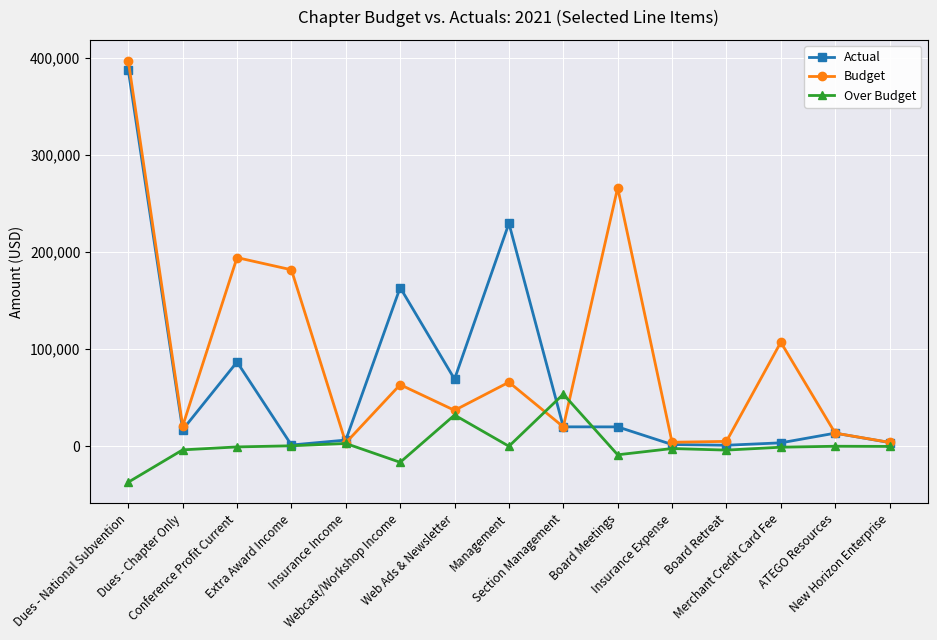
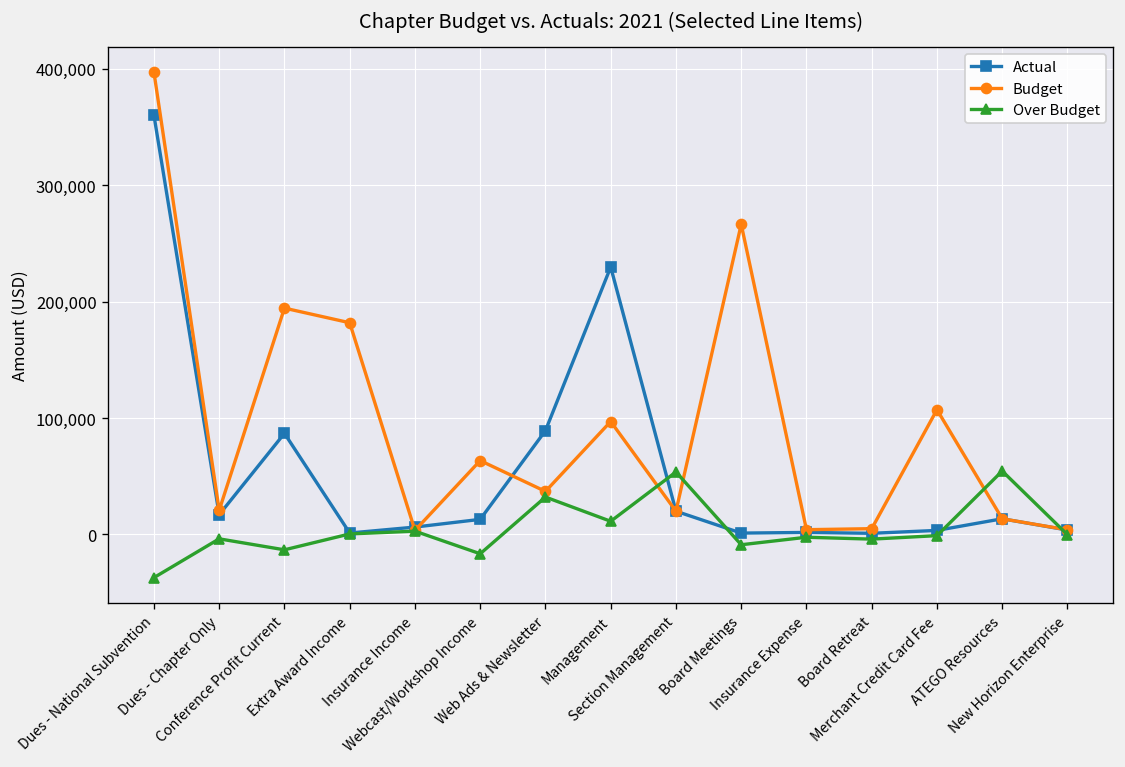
Actual, Dues - National Subvention: 390,000 -> 360,000
Over Budget, Conference Profit Current: 0 -> -10,000
Actual, Webcast/Workshop Income: 160,000 -> 10,000
Actual, Web Ads & Newsletter: 70,000 -> 90,000
Budget, Management: 70,000 -> 100,000
Over Budget, Management: 0 -> 10,000
Actual, Board Meetings: 20,000 -> 0
Over Budget, ATEGO Resources: 0 -> 50,000
